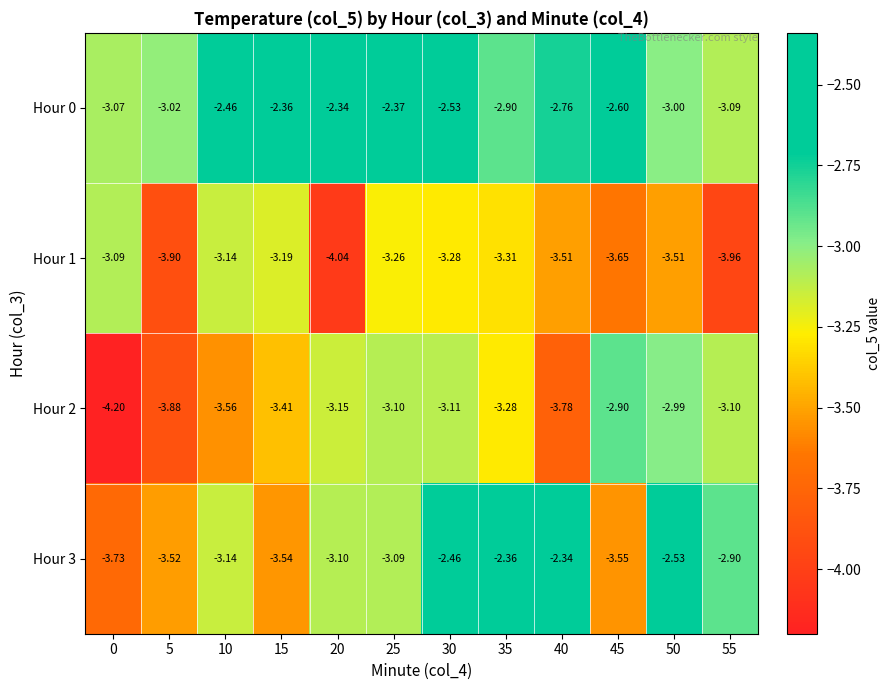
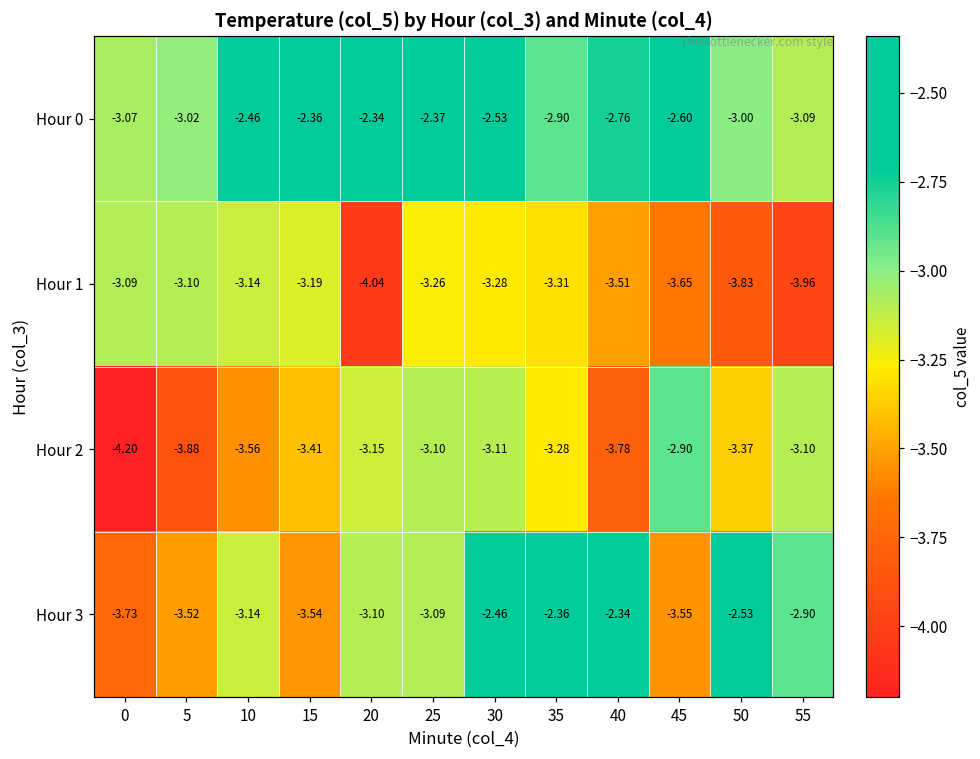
Hour 1, 5: -3.90 -> -3.10
Hour 1, 50: -3.51 -> -3.83
Hour 2, 50: -2.99 -> -3.37
